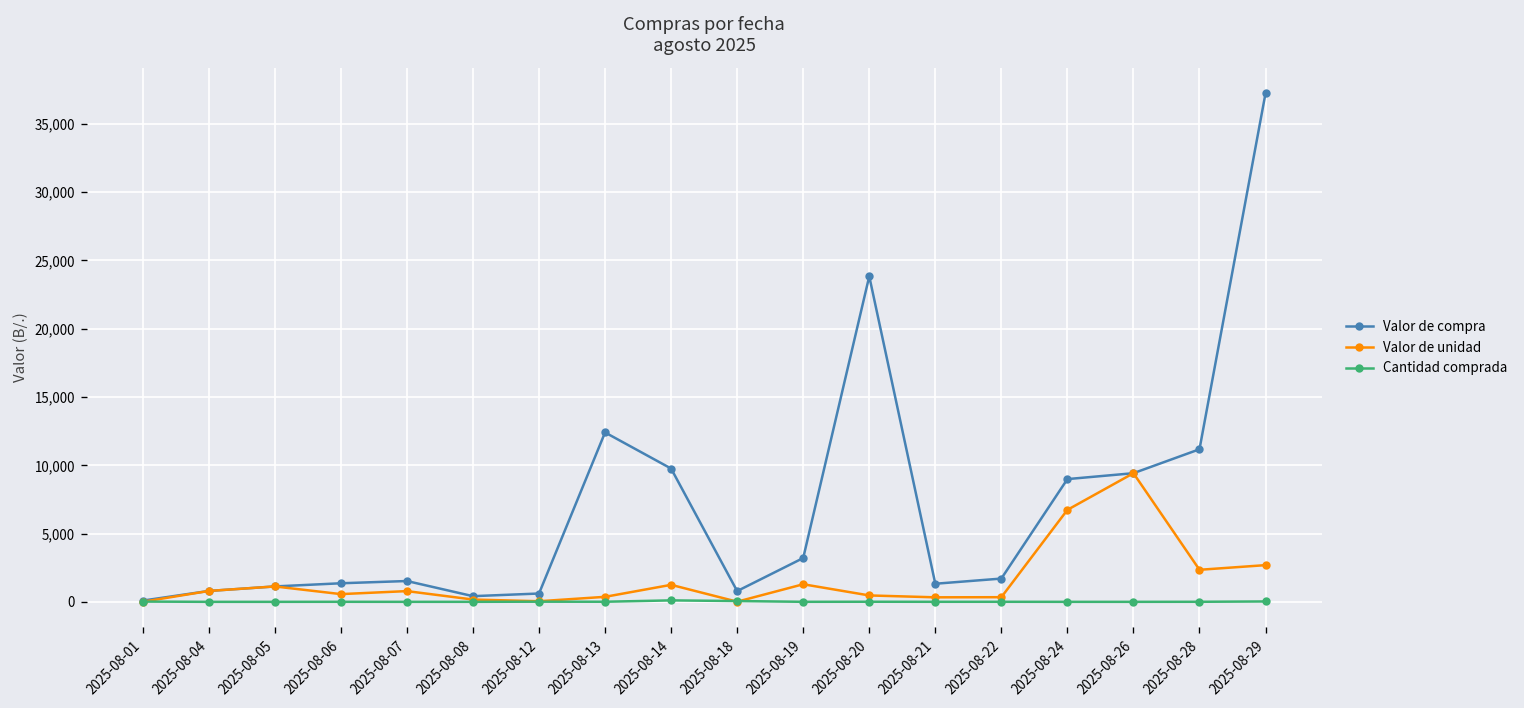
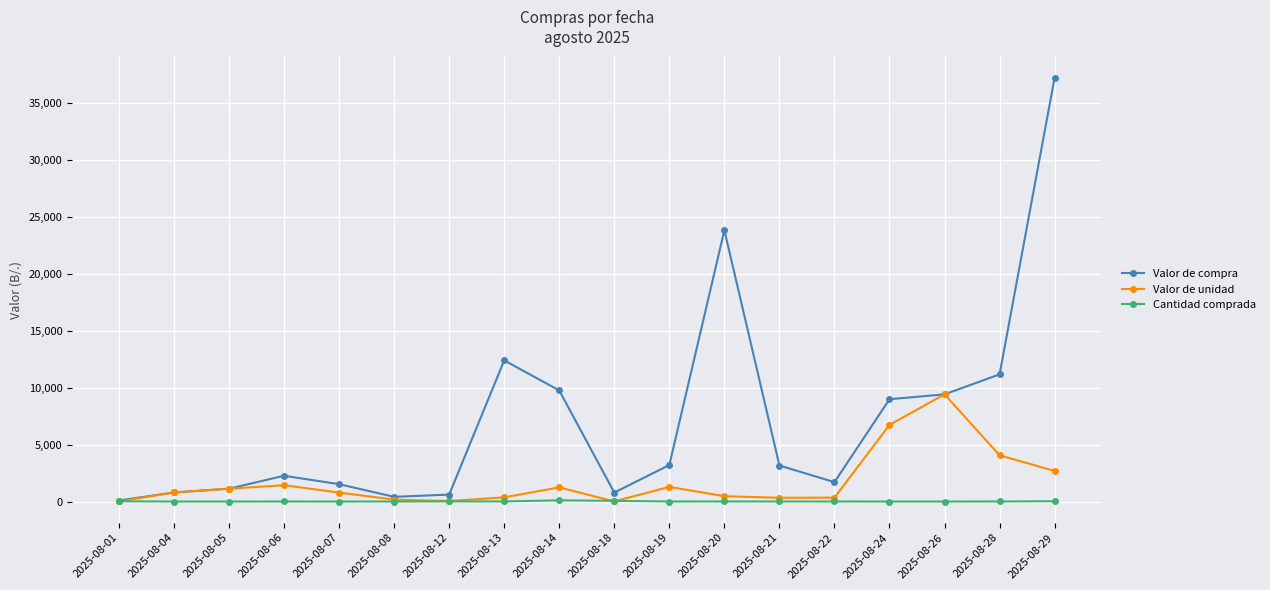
Valor de compra, 2025-08-06: 1,400 -> 2,300
Valor de unidad, 2025-08-06: 600 -> 1,400
Valor de compra, 2025-08-21: 1,300 -> 3,200
Valor de unidad, 2025-08-28: 2,300 -> 4,100
